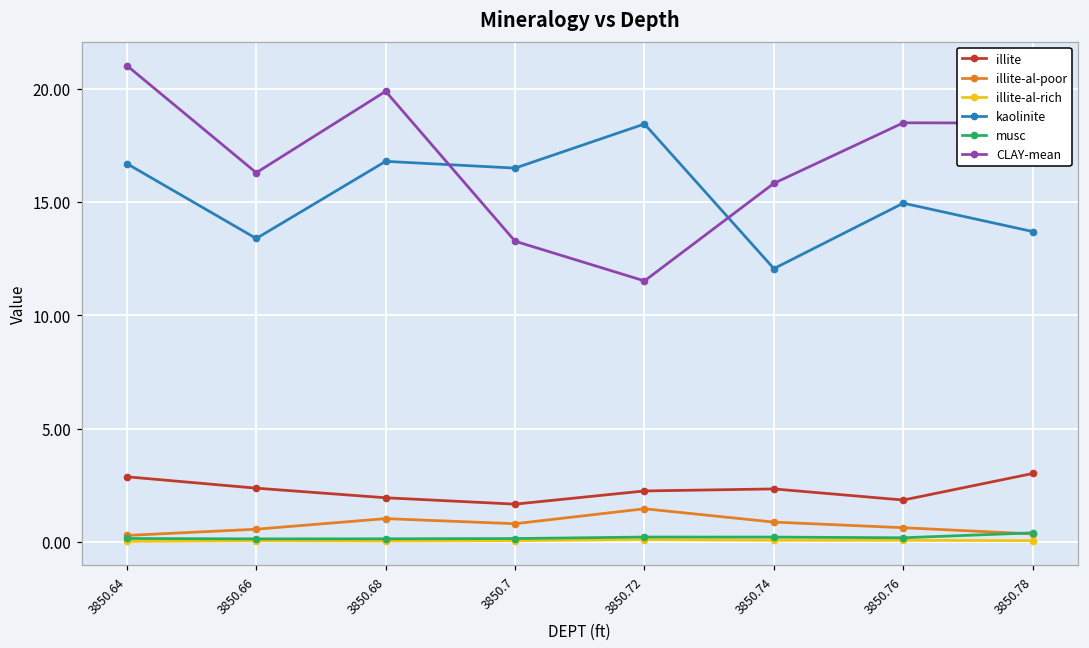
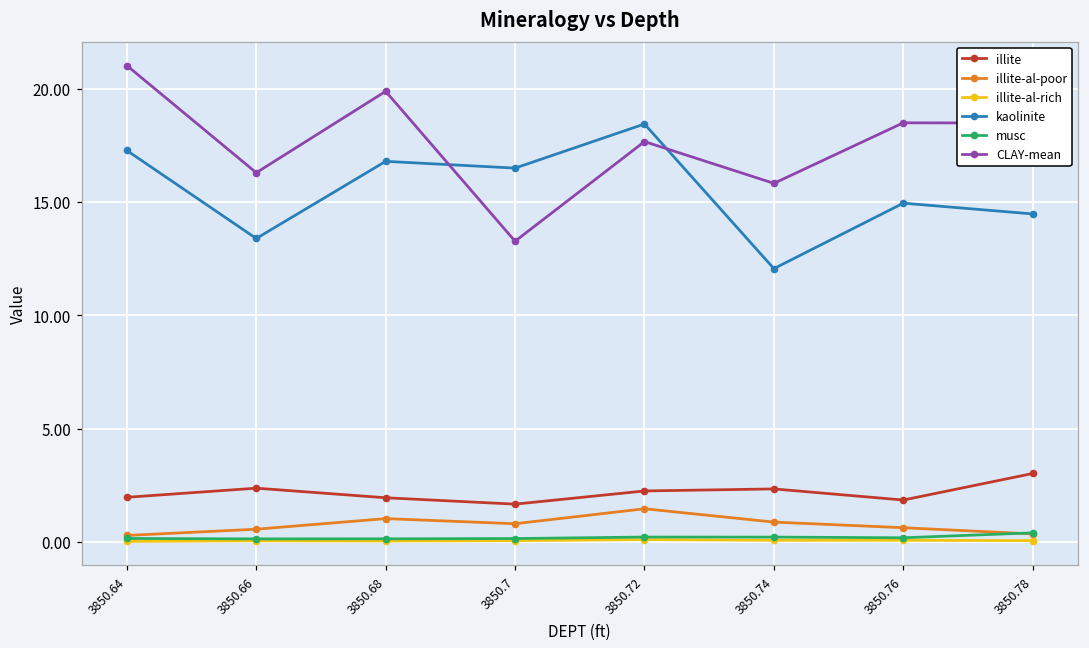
illite, 3850.64: 2.9 -> 2.0
kaolinite, 3850.64: 16.7 -> 17.3
CLAY-mean, 3850.72: 11.5 -> 17.7
kaolinite, 3850.78: 13.7 -> 14.5
